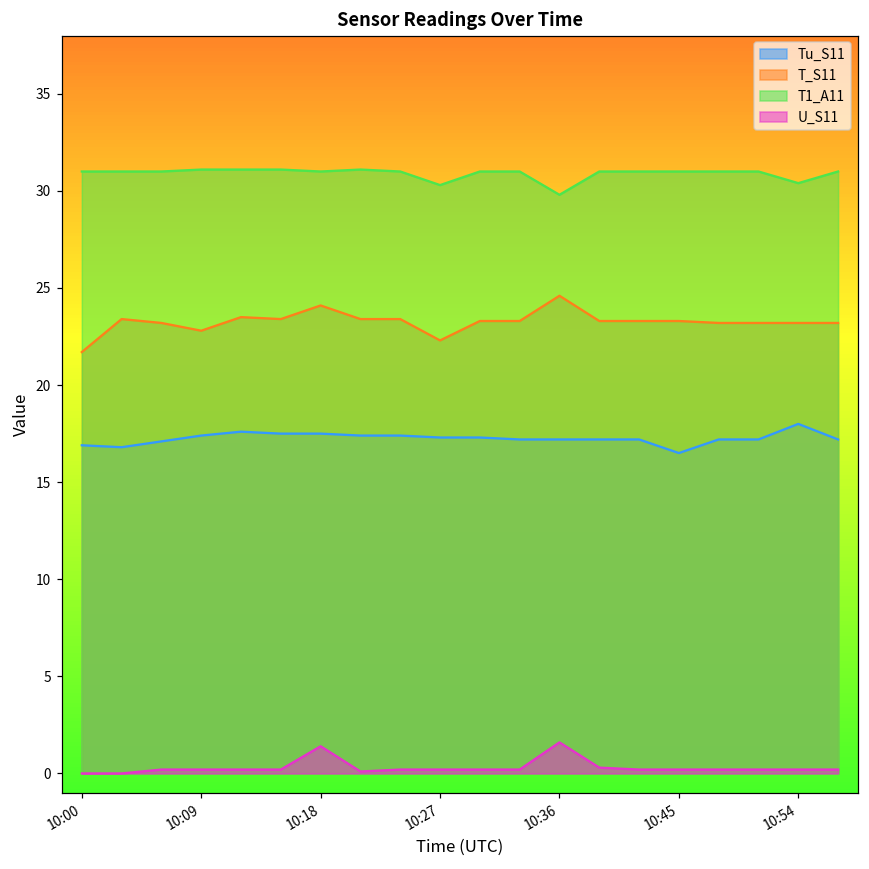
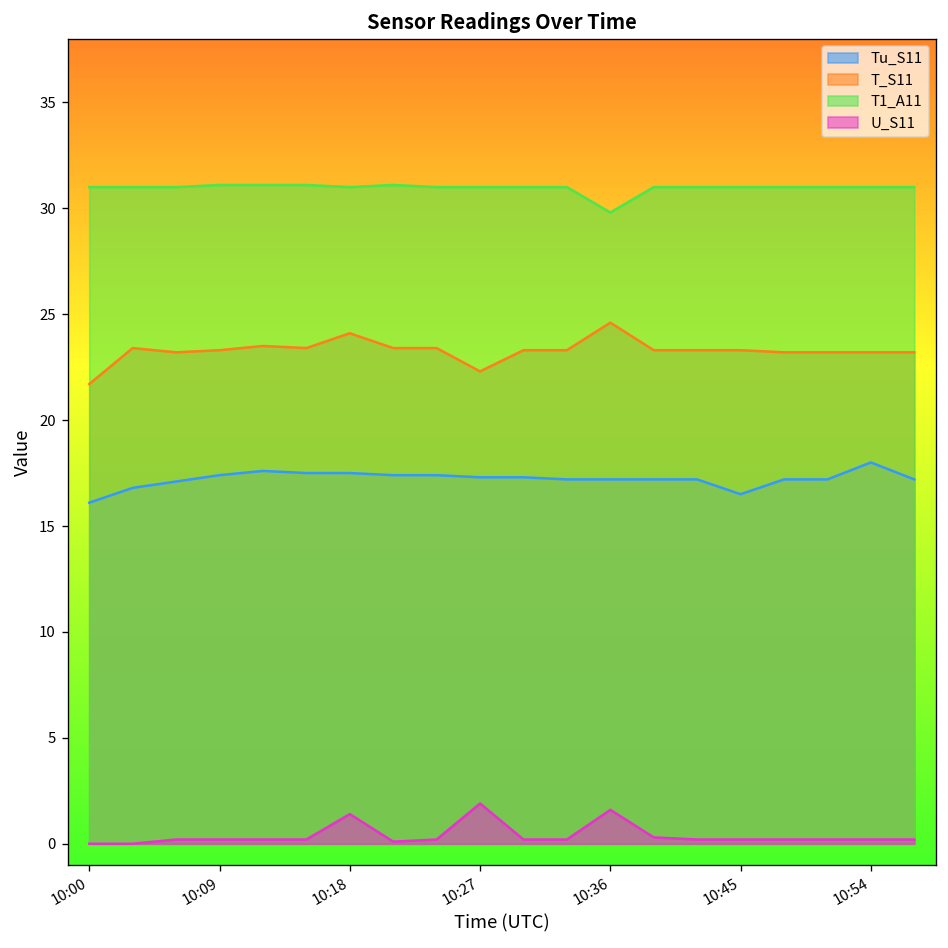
Tu_S11, 10:00: 16.9 -> 16.1
T_S11, 10:09: 22.8 -> 23.3
T1_A11, 10:27: 30.3 -> 31.0
U_S11, 10:27: 0.2 -> 1.9
T1_A11, 10:54: 30.4 -> 31.0
